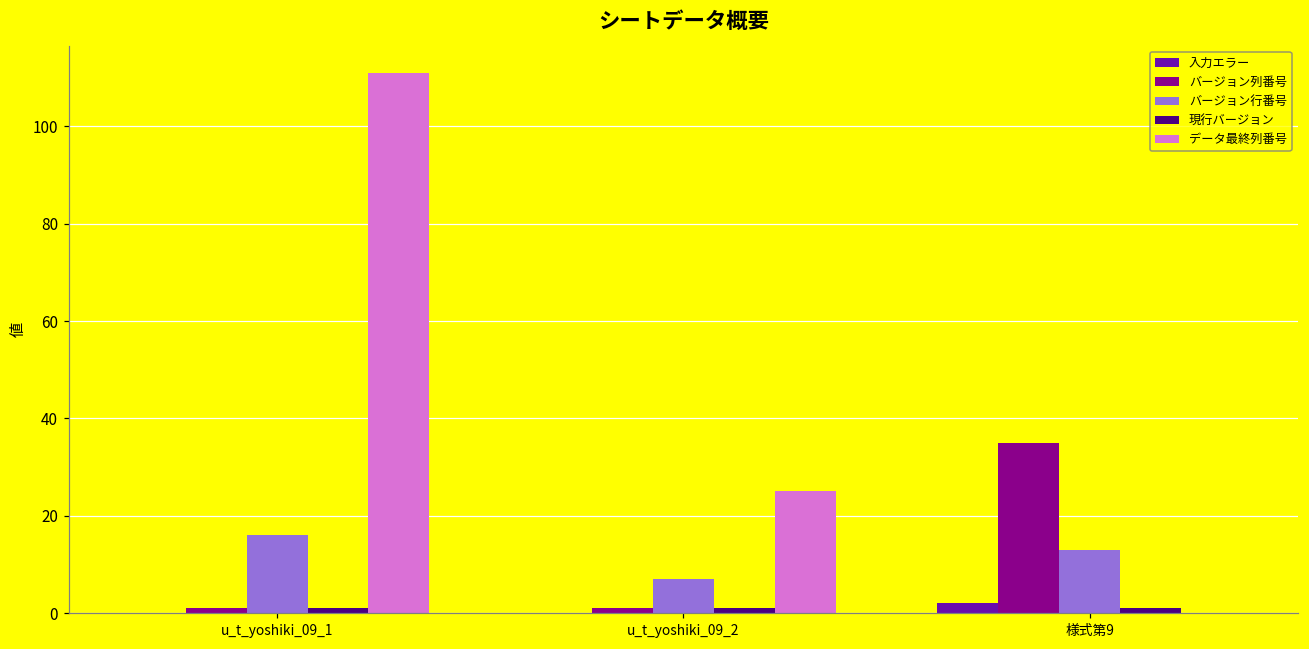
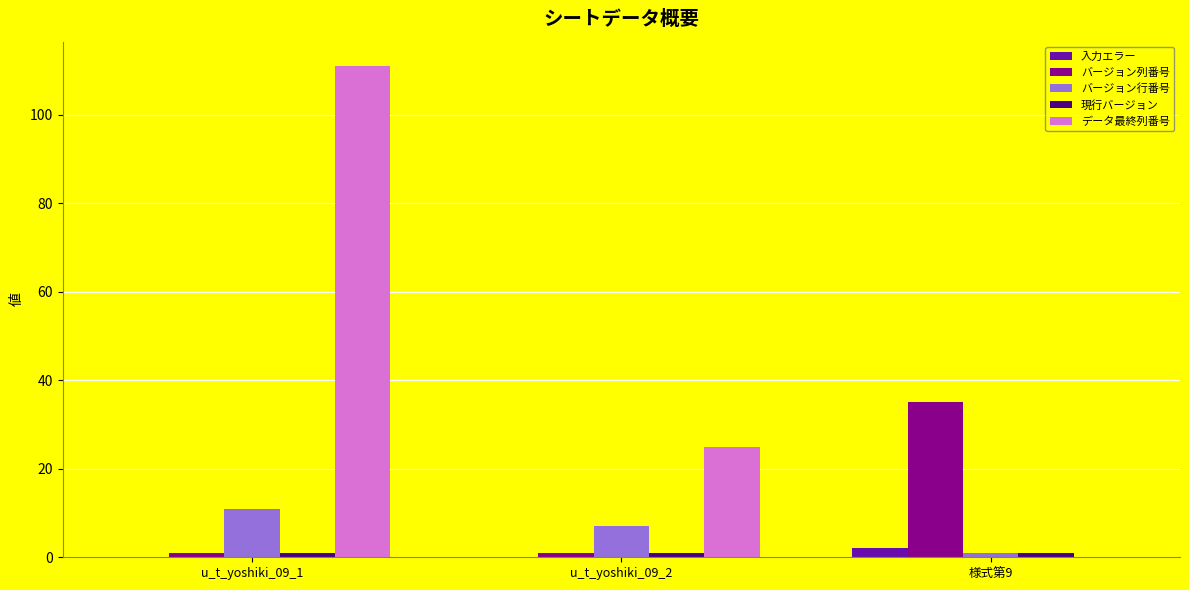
バージョン行番号, u_t_yoshiki_09_1: 16 -> 11
バージョン行番号, 様式第9: 13 -> 1
